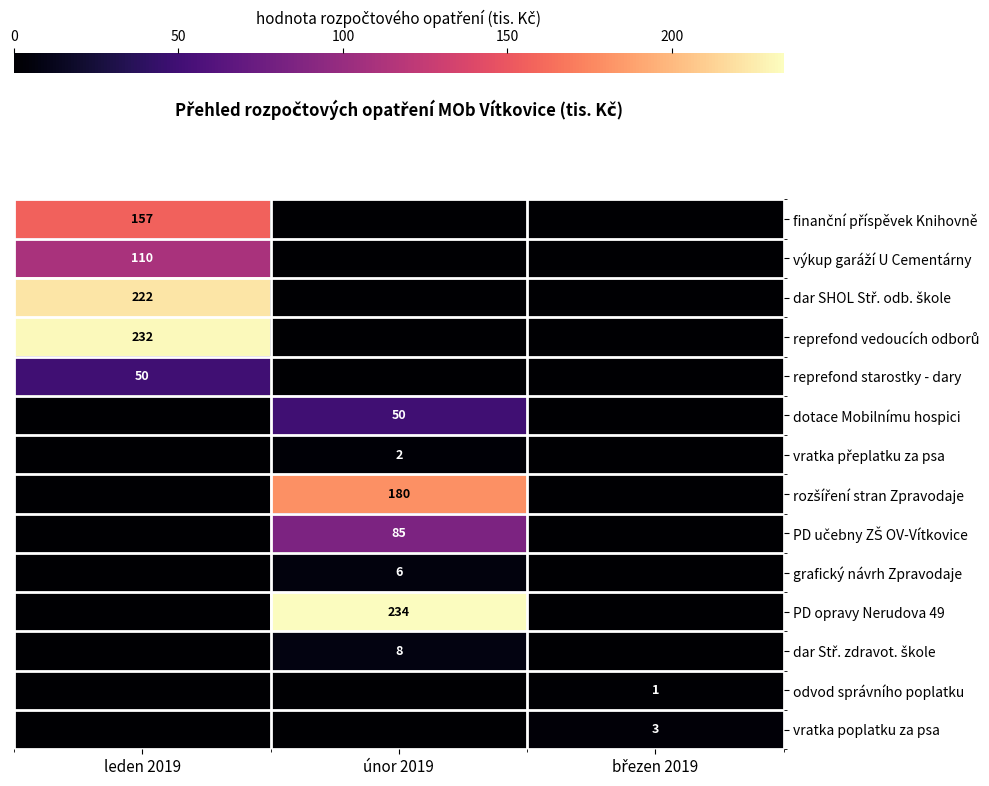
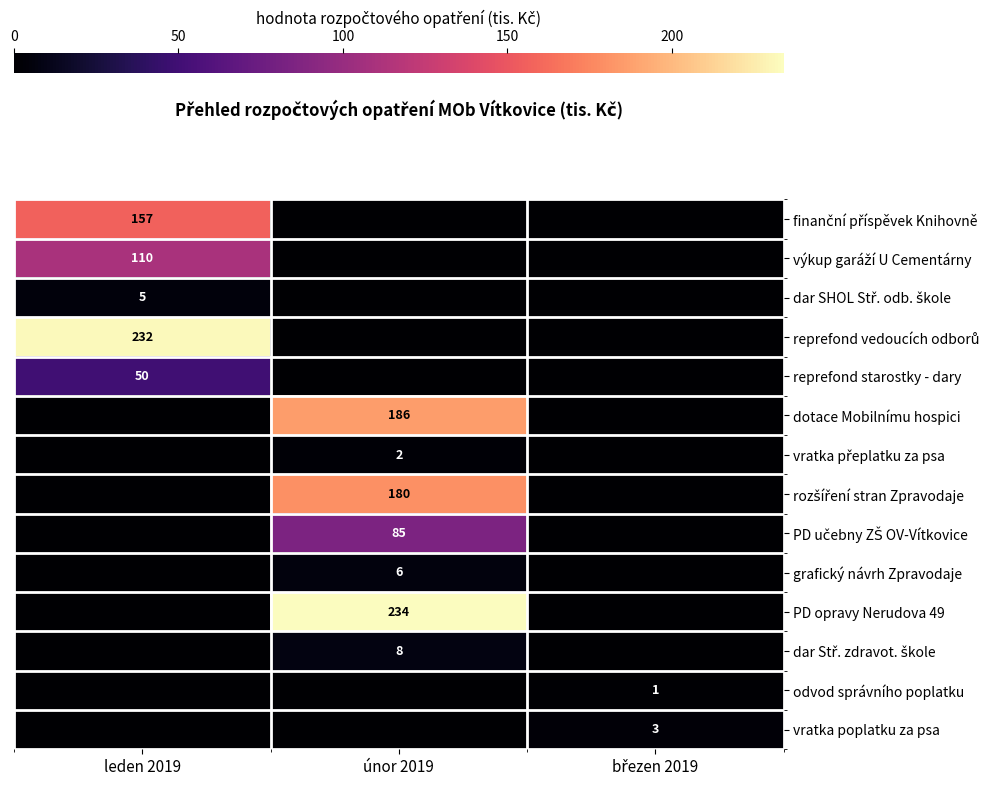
dar SHOL Stř. odb. škole, leden 2019: 222 -> 5
dotace Mobilnímu hospici, únor 2019: 50 -> 186
